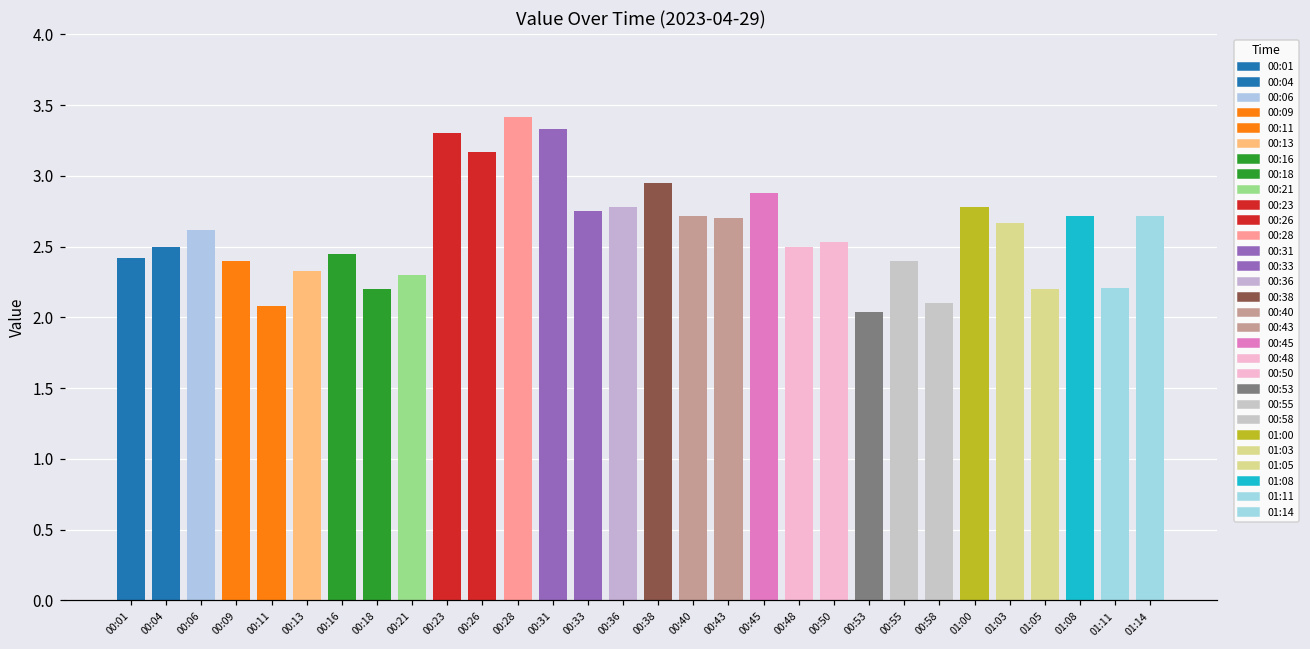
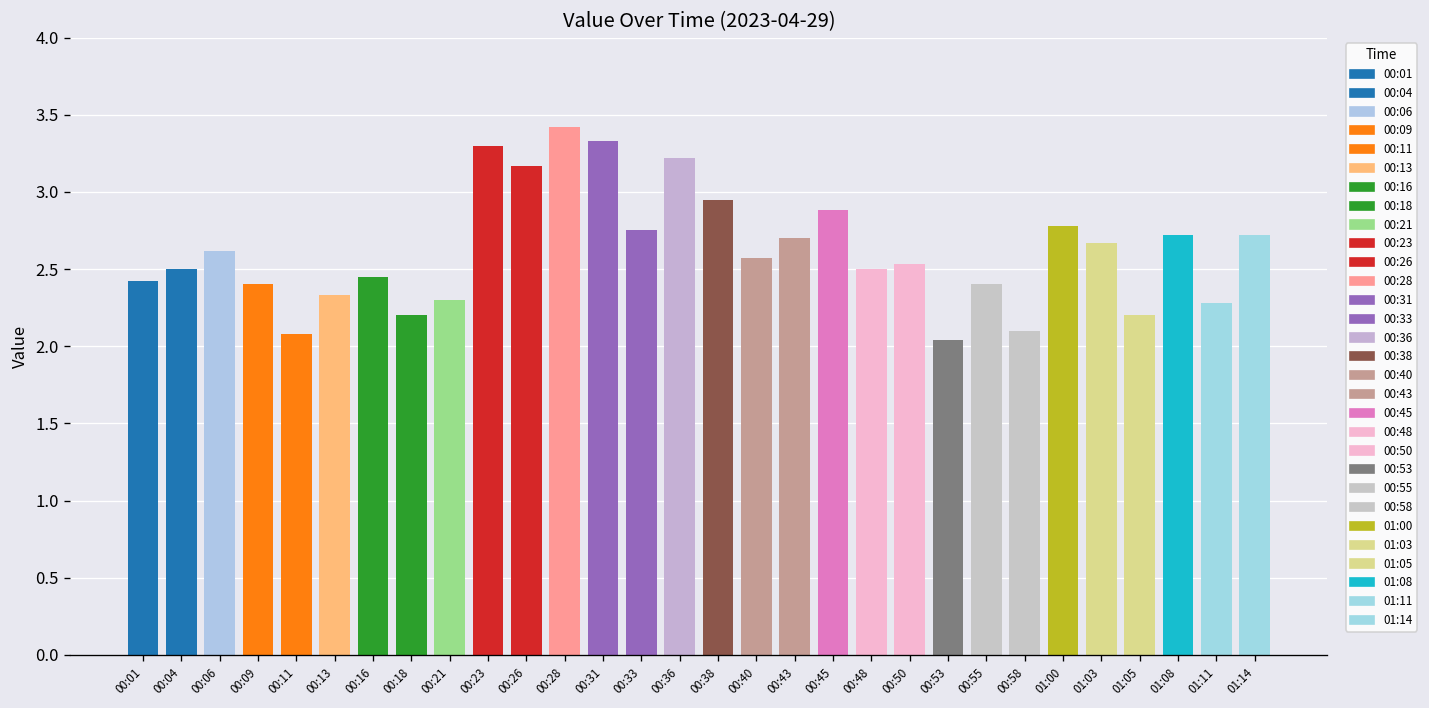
00:36: 2.78 -> 3.22
00:40: 2.72 -> 2.57
01:11: 2.21 -> 2.28
